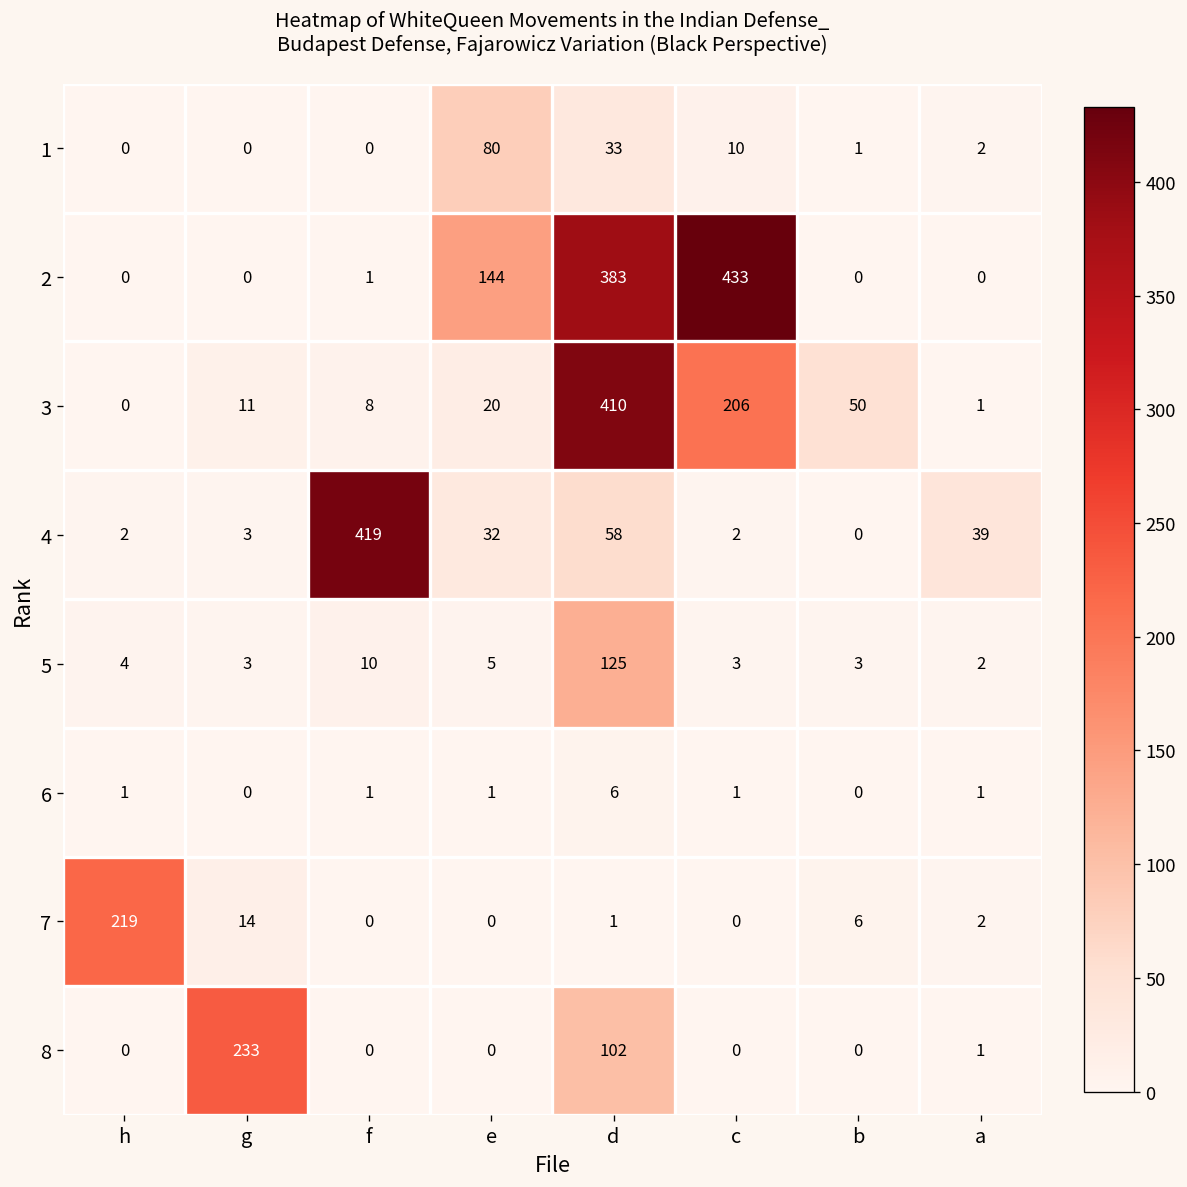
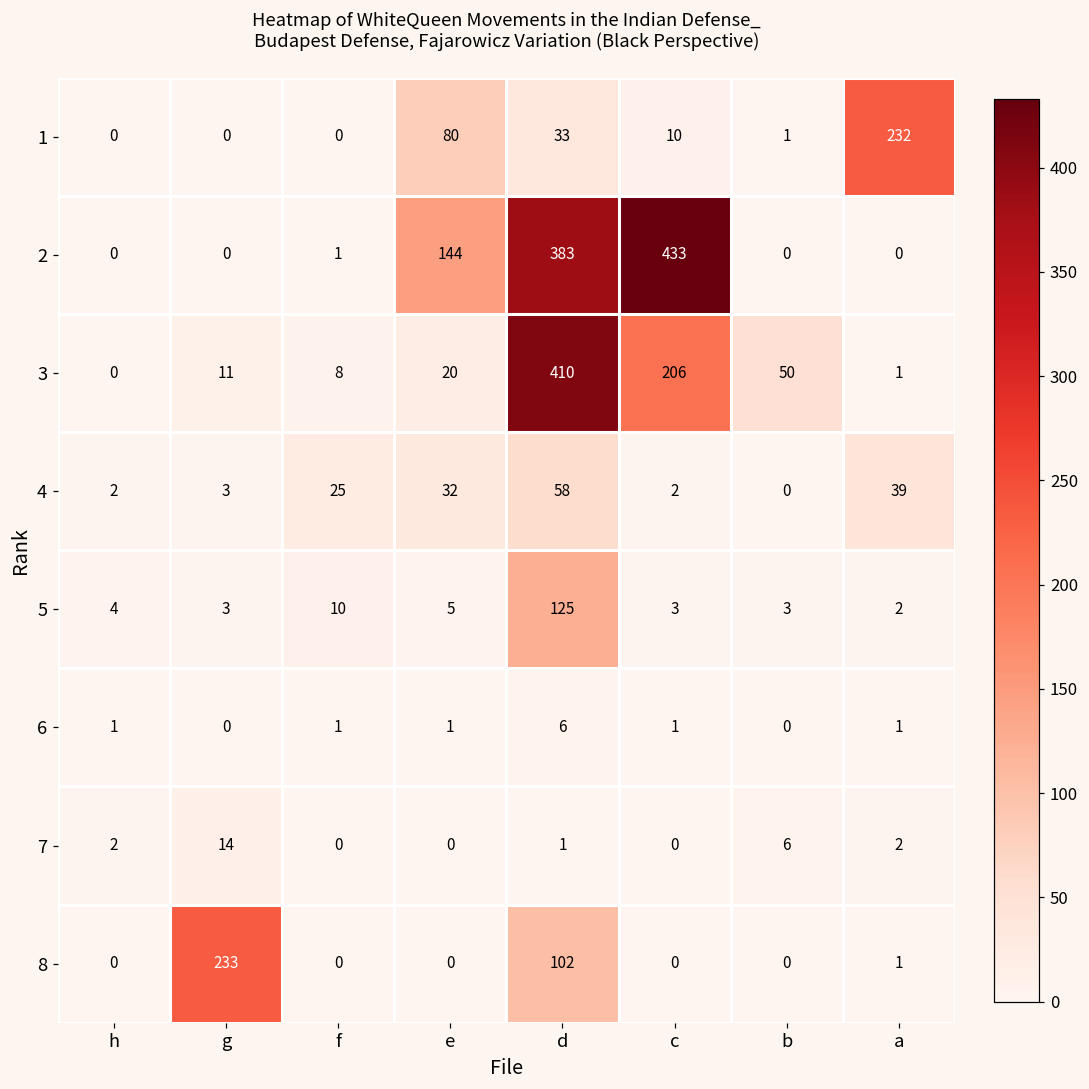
1, a: 2 -> 232
4, f: 419 -> 25
7, h: 219 -> 2
